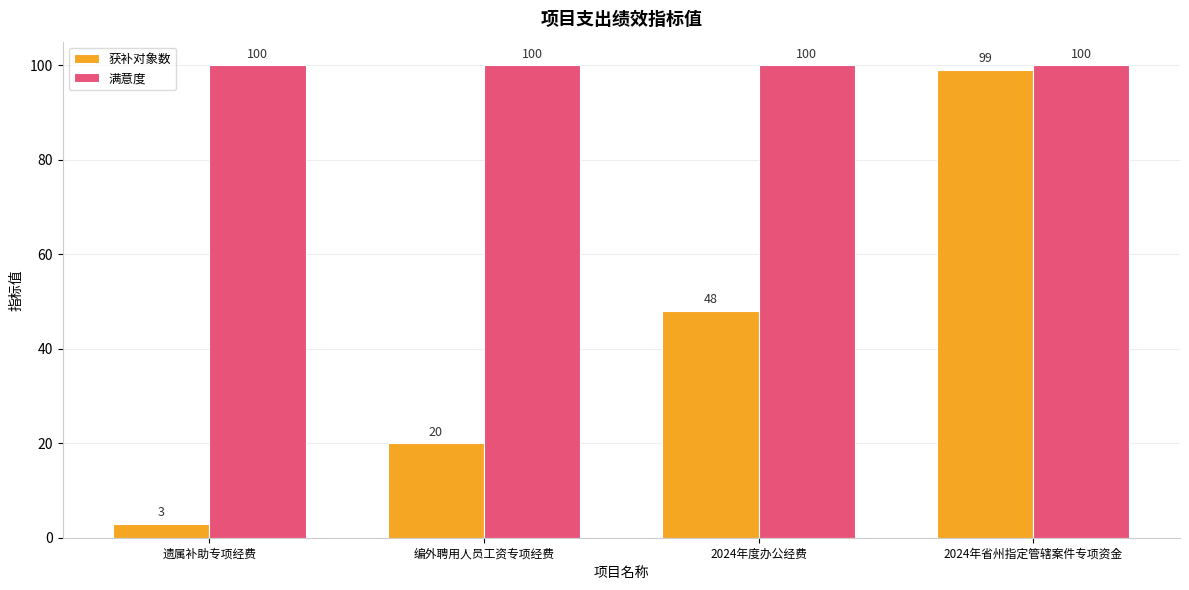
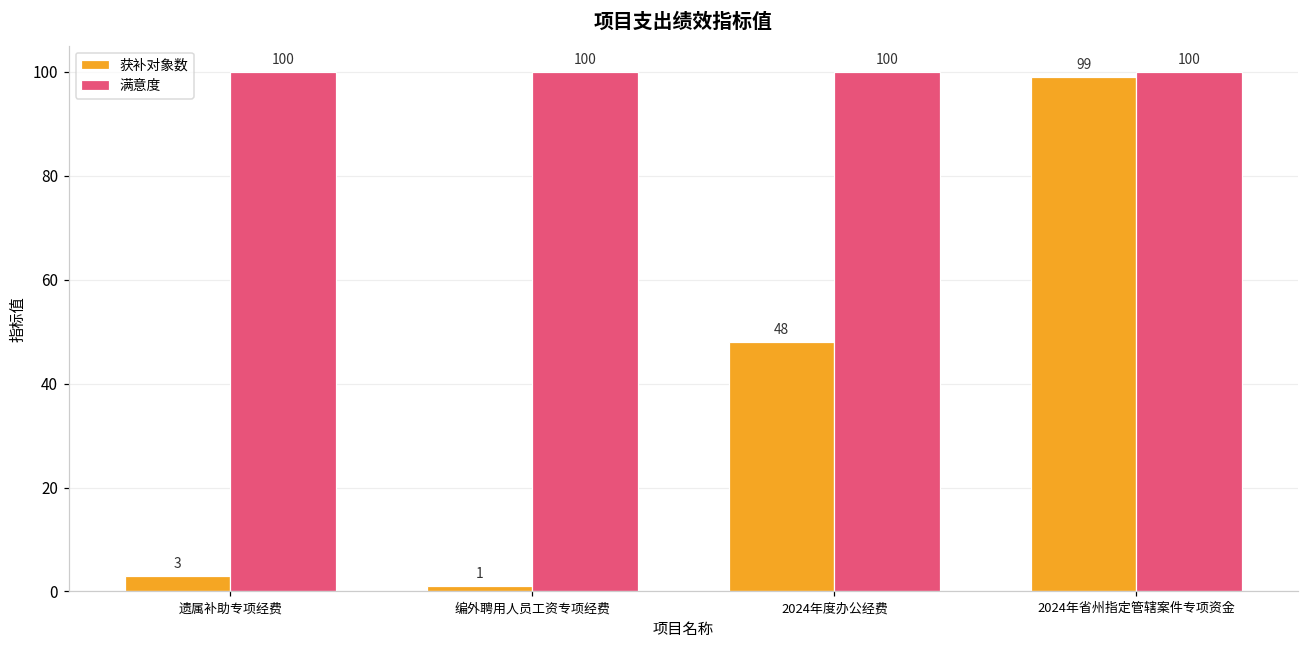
获补对象数, 编外聘用人员工资专项经费: 20 -> 1
